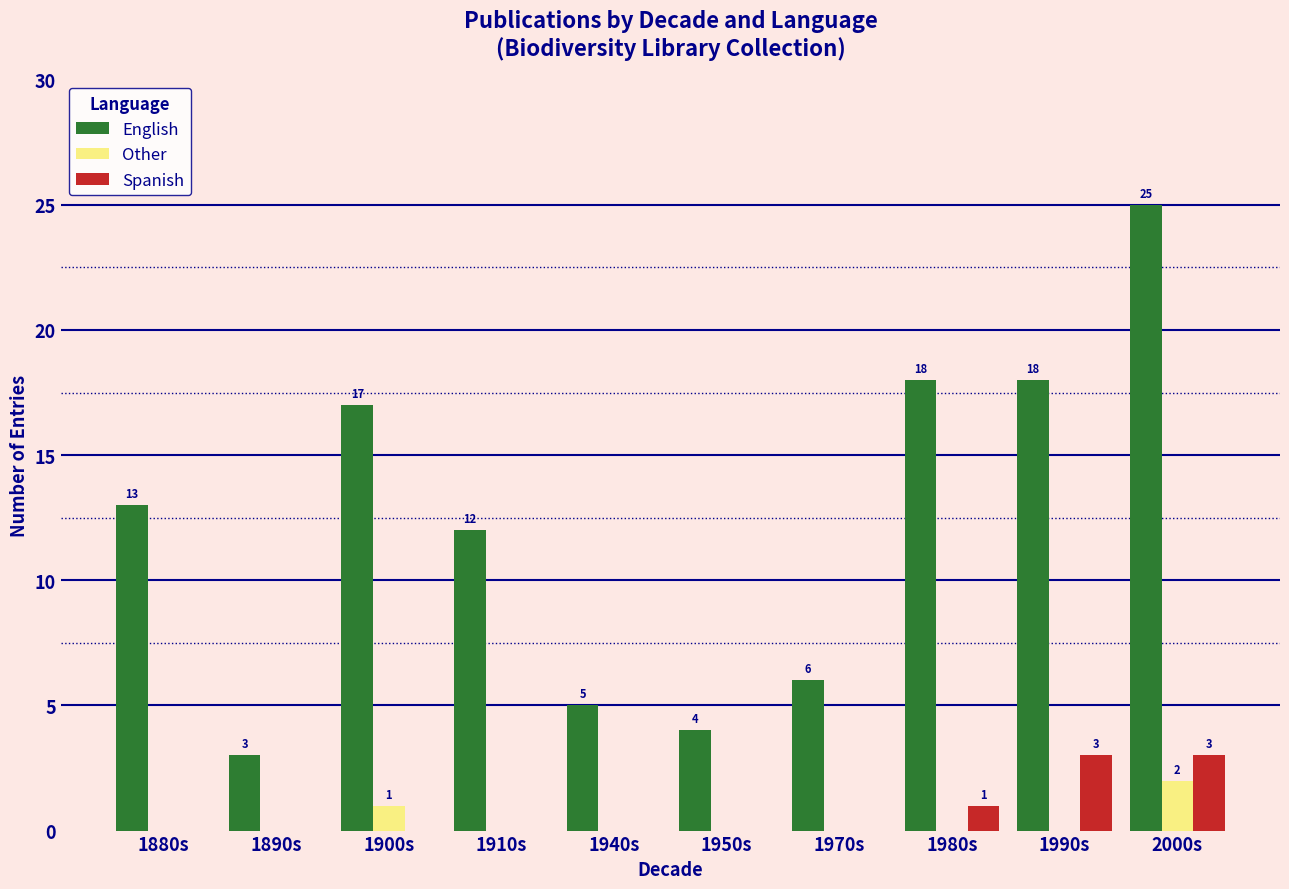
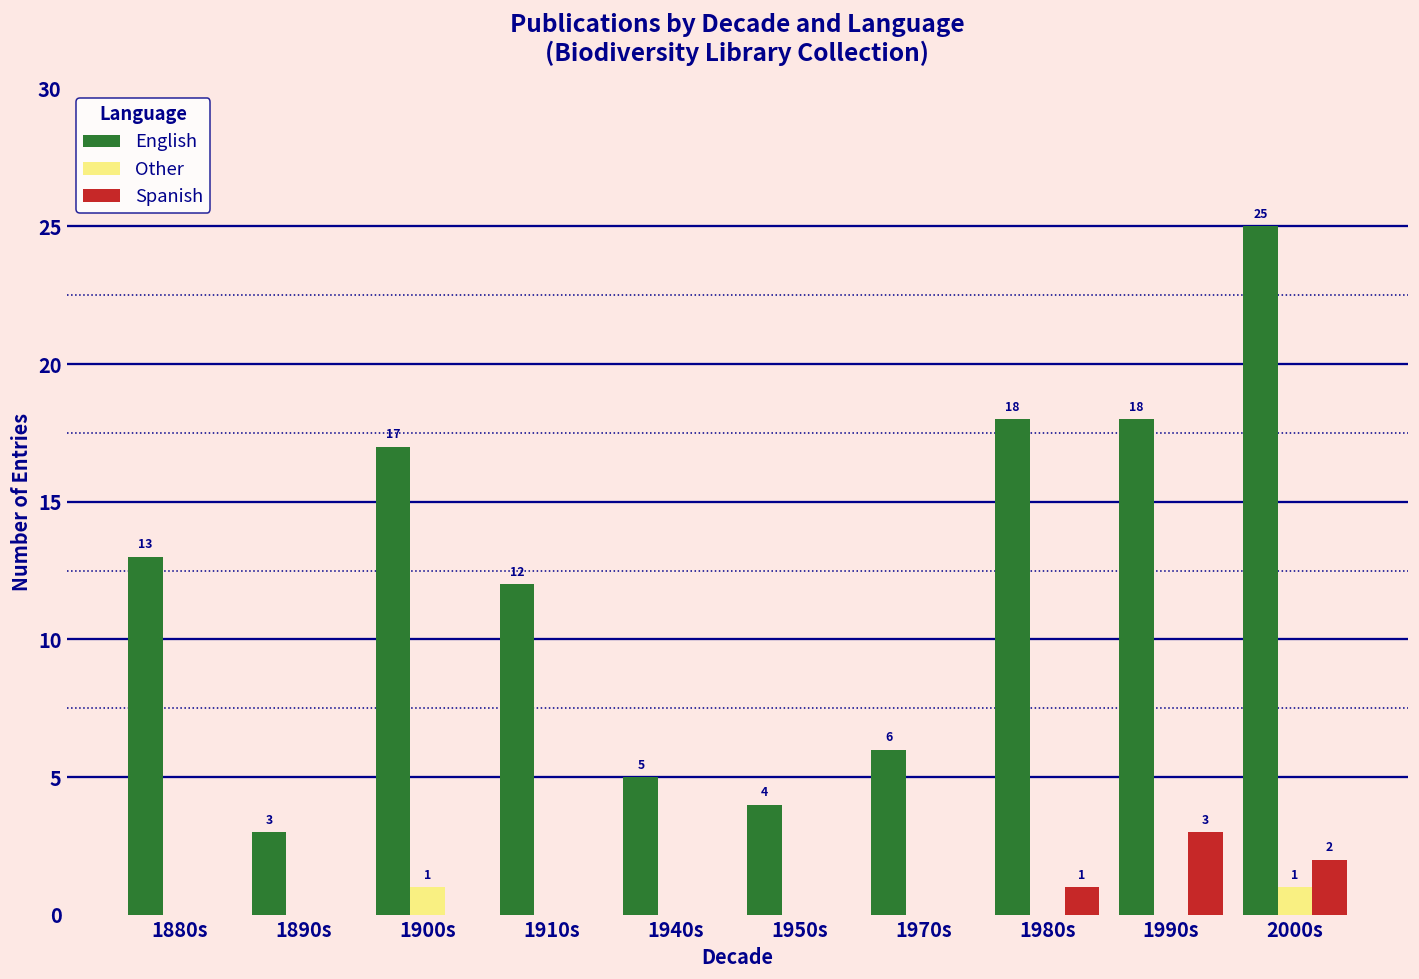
Other, 2000s: 2 -> 1
Spanish, 2000s: 3 -> 2
